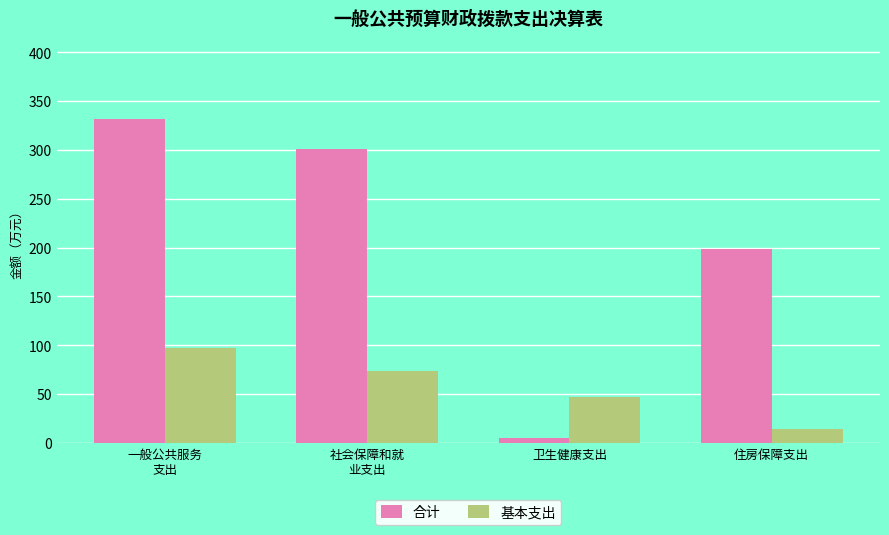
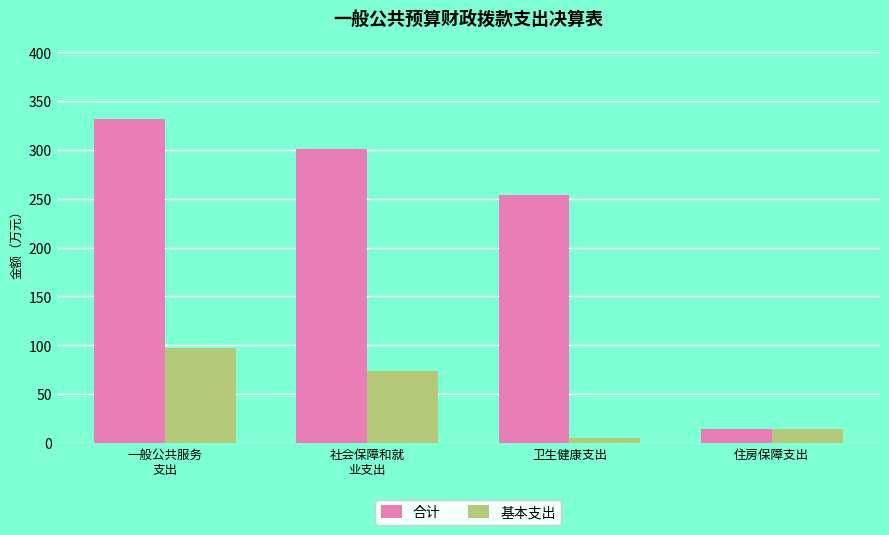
合计, 卫生健康支出: 10 -> 250
基本支出, 卫生健康支出: 50 -> 10
合计, 住房保障支出: 200 -> 10
